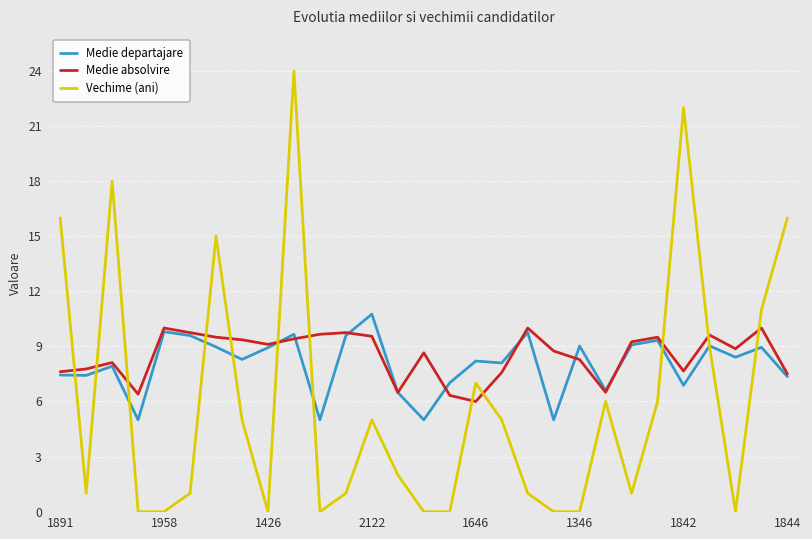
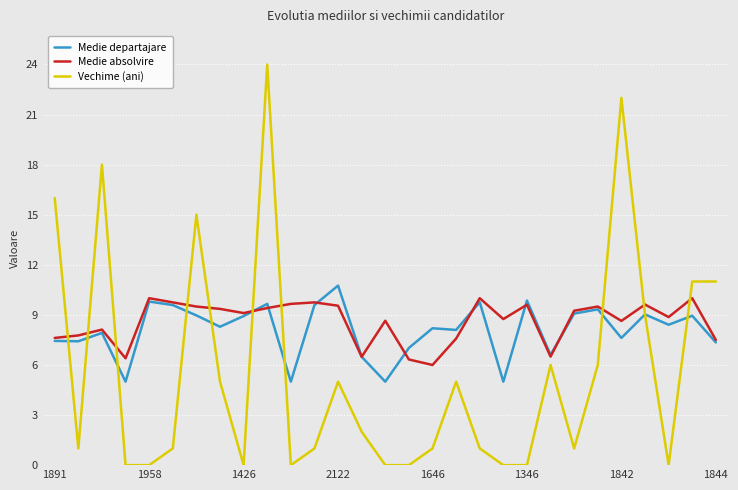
Vechime (ani), 1646: 7 -> 1
Medie departajare, 1346: 9.0 -> 9.9
Medie absolvire, 1346: 8.3 -> 9.6
Medie departajare, 1842: 6.9 -> 7.6
Medie absolvire, 1842: 7.7 -> 8.6
Vechime (ani), 1844: 16 -> 11
